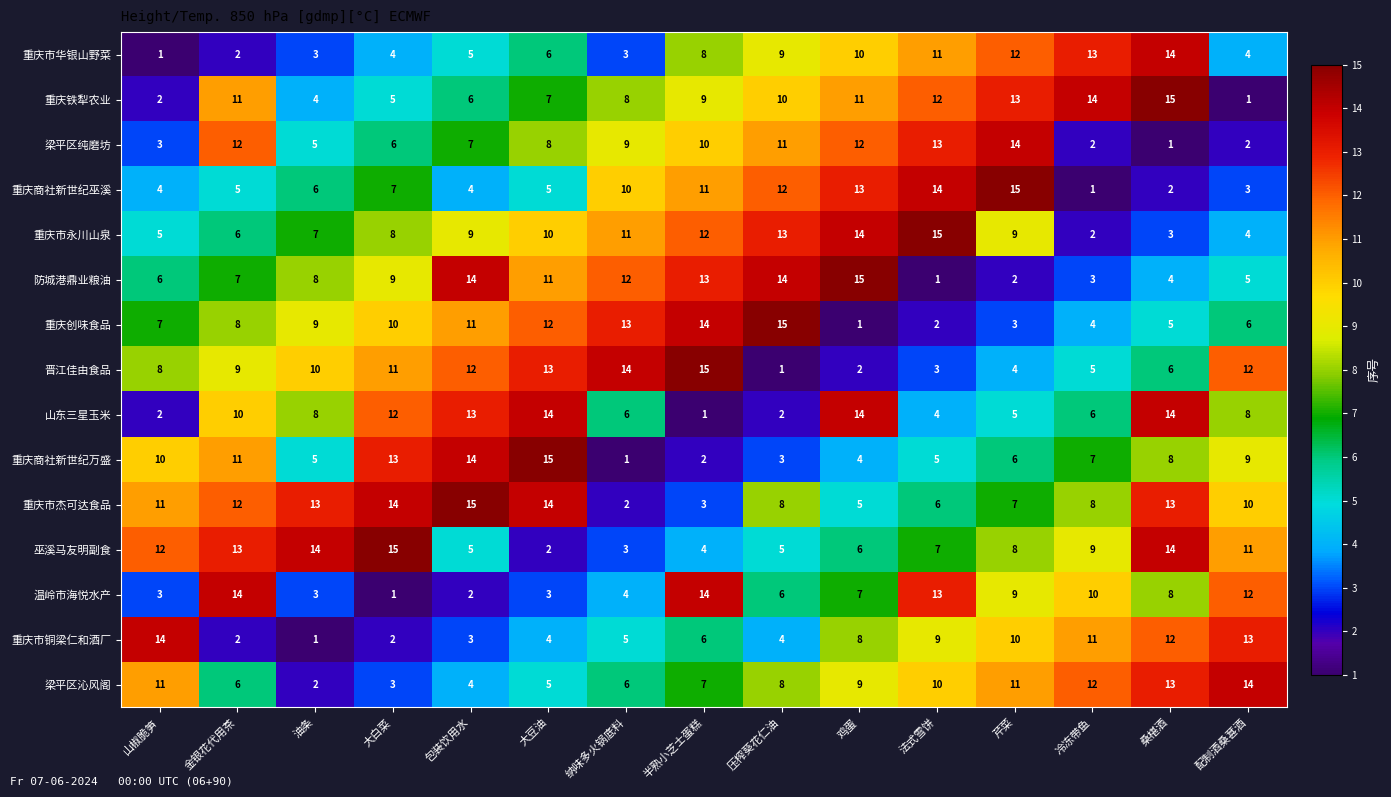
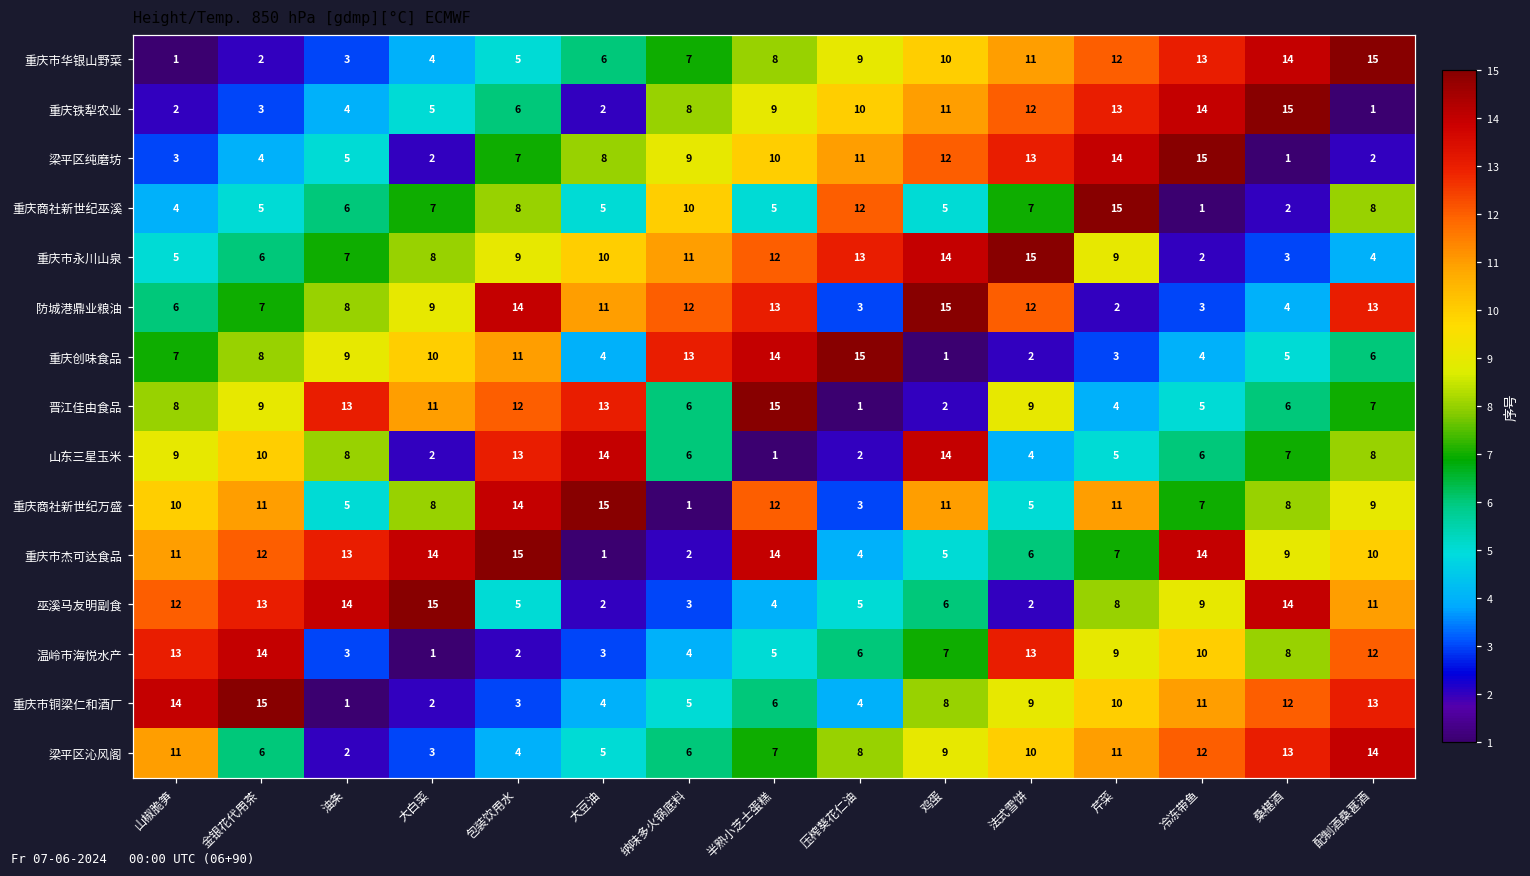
重庆市华银山野菜, 纳味多火锅底料: 3 -> 7
重庆市华银山野菜, 配制酒桑葚酒: 4 -> 15
重庆铁犁农业, 金银花代用茶: 11 -> 3
重庆铁犁农业, 大豆油: 7 -> 2
梁平区纯磨坊, 金银花代用茶: 12 -> 4
梁平区纯磨坊, 大白菜: 6 -> 2
梁平区纯磨坊, 冷冻带鱼: 2 -> 15
重庆商社新世纪巫溪, 包装饮用水: 4 -> 8
重庆商社新世纪巫溪, 半熟小芝士蛋糕: 11 -> 5
重庆商社新世纪巫溪, 鸡蛋: 13 -> 5
重庆商社新世纪巫溪, 法式雪饼: 14 -> 7
重庆商社新世纪巫溪, 配制酒桑葚酒: 3 -> 8
防城港鼎业粮油, 压榨葵花仁油: 14 -> 3
防城港鼎业粮油, 法式雪饼: 1 -> 12
防城港鼎业粮油, 配制酒桑葚酒: 5 -> 13
重庆创味食品, 大豆油: 12 -> 4
晋江佳由食品, 油条: 10 -> 13
晋江佳由食品, 纳味多火锅底料: 14 -> 6
晋江佳由食品, 法式雪饼: 3 -> 9
晋江佳由食品, 配制酒桑葚酒: 12 -> 7
山东三星玉米, 山椒脆笋: 2 -> 9
山东三星玉米, 大白菜: 12 -> 2
山东三星玉米, 桑椹酒: 14 -> 7
重庆商社新世纪万盛, 大白菜: 13 -> 8
重庆商社新世纪万盛, 半熟小芝士蛋糕: 2 -> 12
重庆商社新世纪万盛, 鸡蛋: 4 -> 11
重庆商社新世纪万盛, 芹菜: 6 -> 11
重庆市杰可达食品, 大豆油: 14 -> 1
重庆市杰可达食品, 半熟小芝士蛋糕: 3 -> 14
重庆市杰可达食品, 压榨葵花仁油: 8 -> 4
重庆市杰可达食品, 冷冻带鱼: 8 -> 14
重庆市杰可达食品, 桑椹酒: 13 -> 9
巫溪马友明副食, 法式雪饼: 7 -> 2
温岭市海悦水产, 山椒脆笋: 3 -> 13
温岭市海悦水产, 半熟小芝士蛋糕: 14 -> 5
重庆市铜梁仁和酒厂, 金银花代用茶: 2 -> 15
